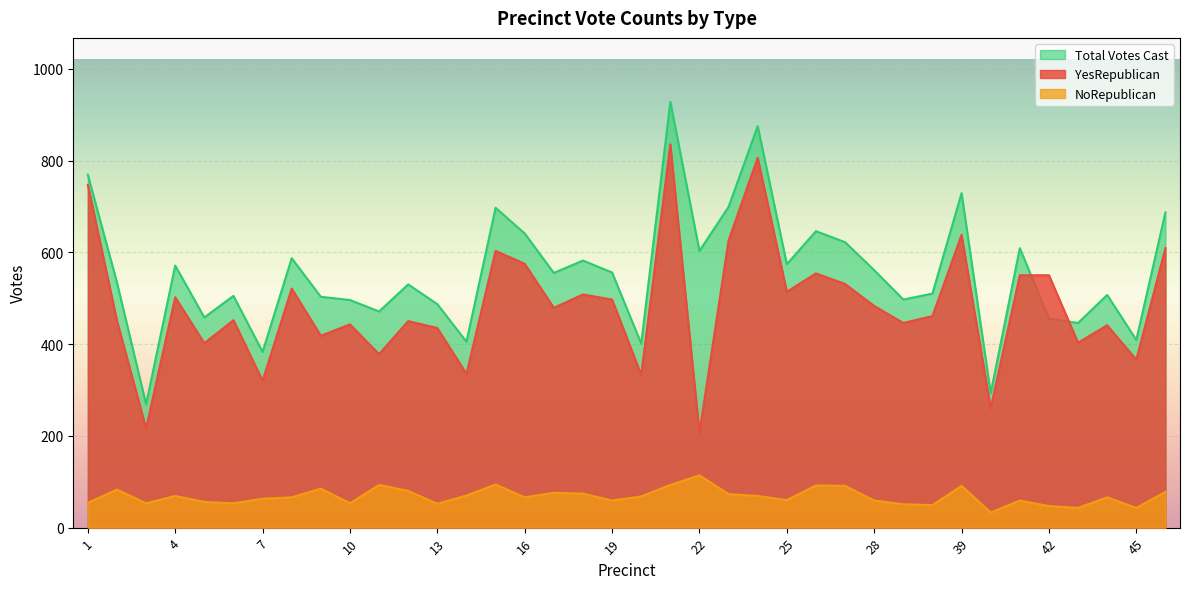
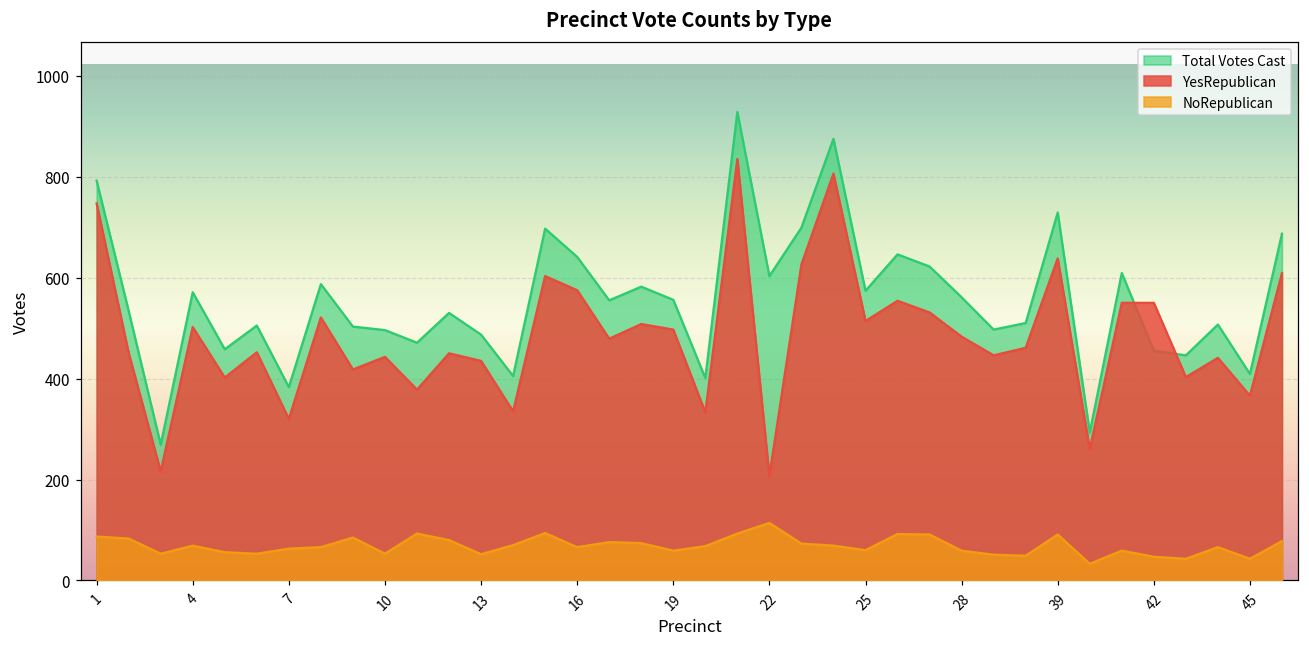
Total Votes Cast, 1: 770 -> 790
NoRepublican, 1: 50 -> 90
